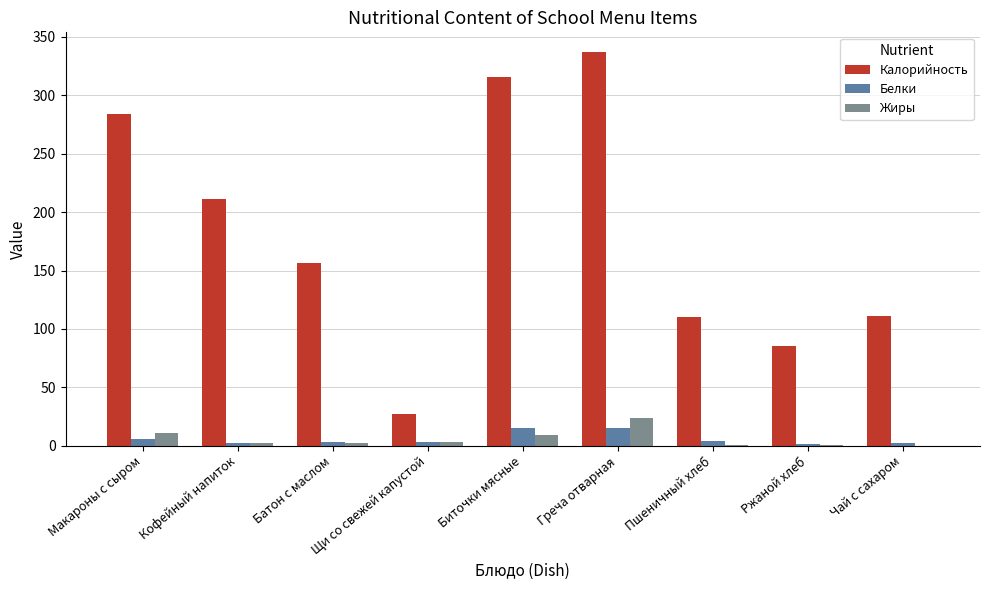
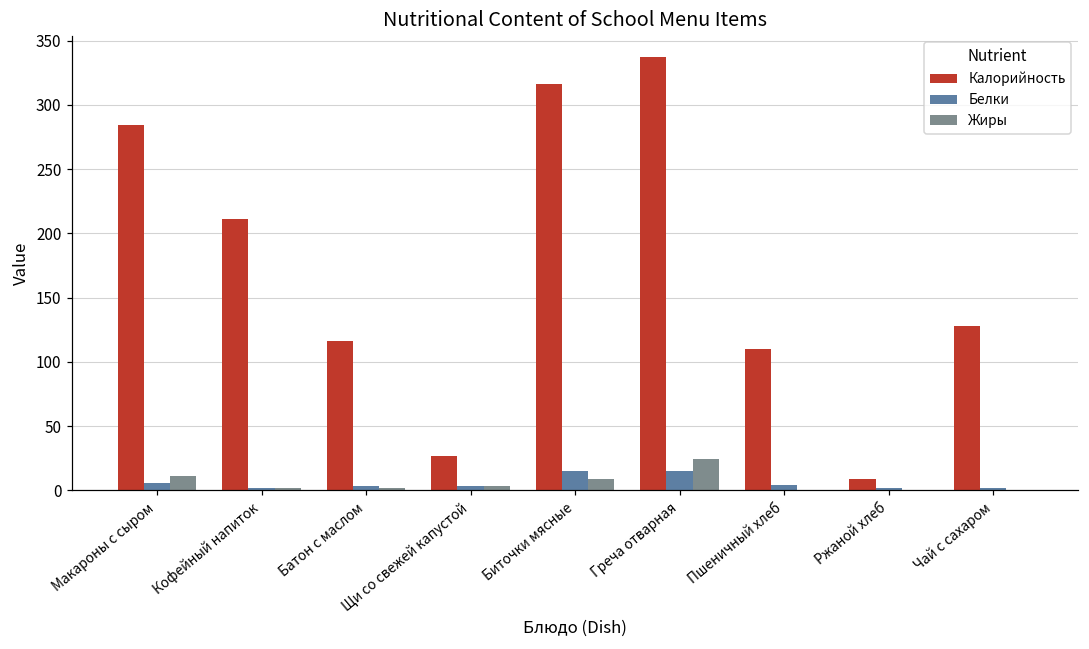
Калорийность, Батон с маслом: 156 -> 116
Калорийность, Ржаной хлеб: 86 -> 9
Калорийность, Чай с сахаром: 111 -> 128
